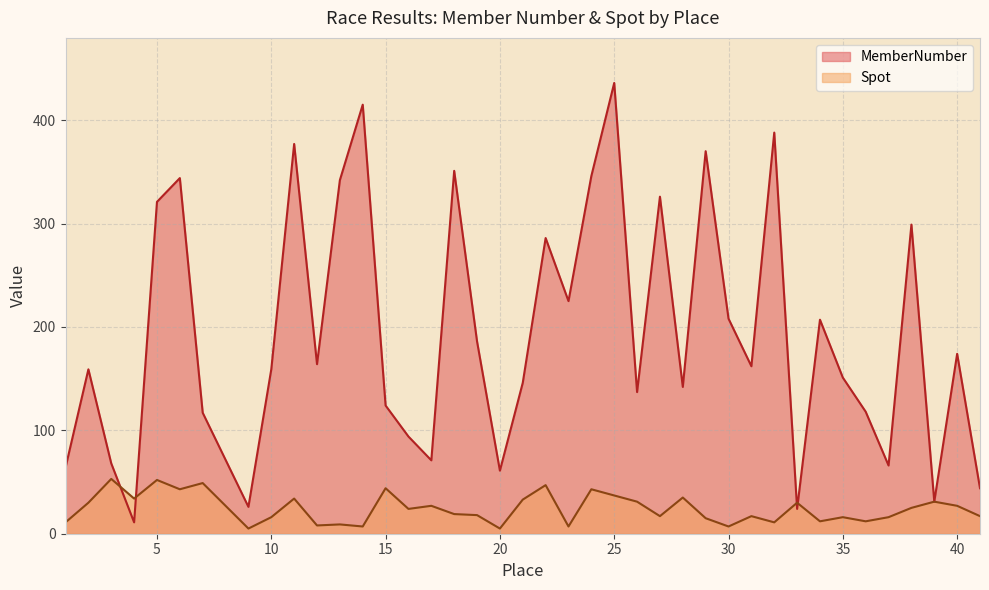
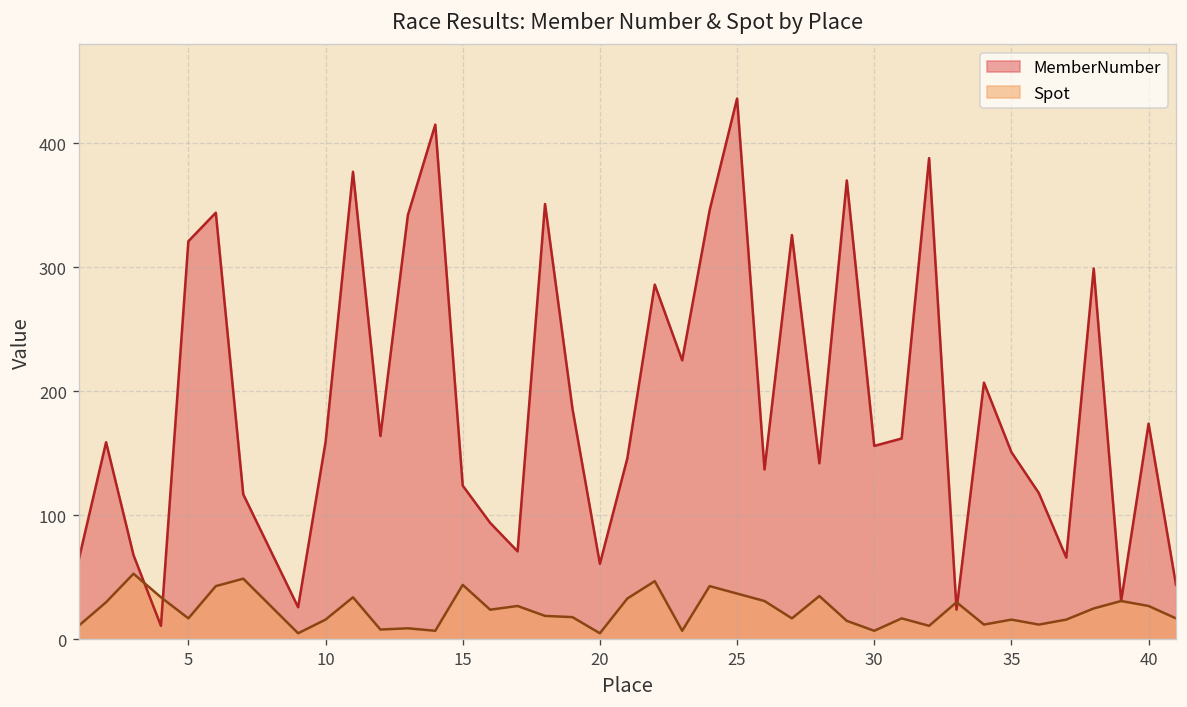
Spot, 5: 52 -> 17
MemberNumber, 30: 208 -> 156
